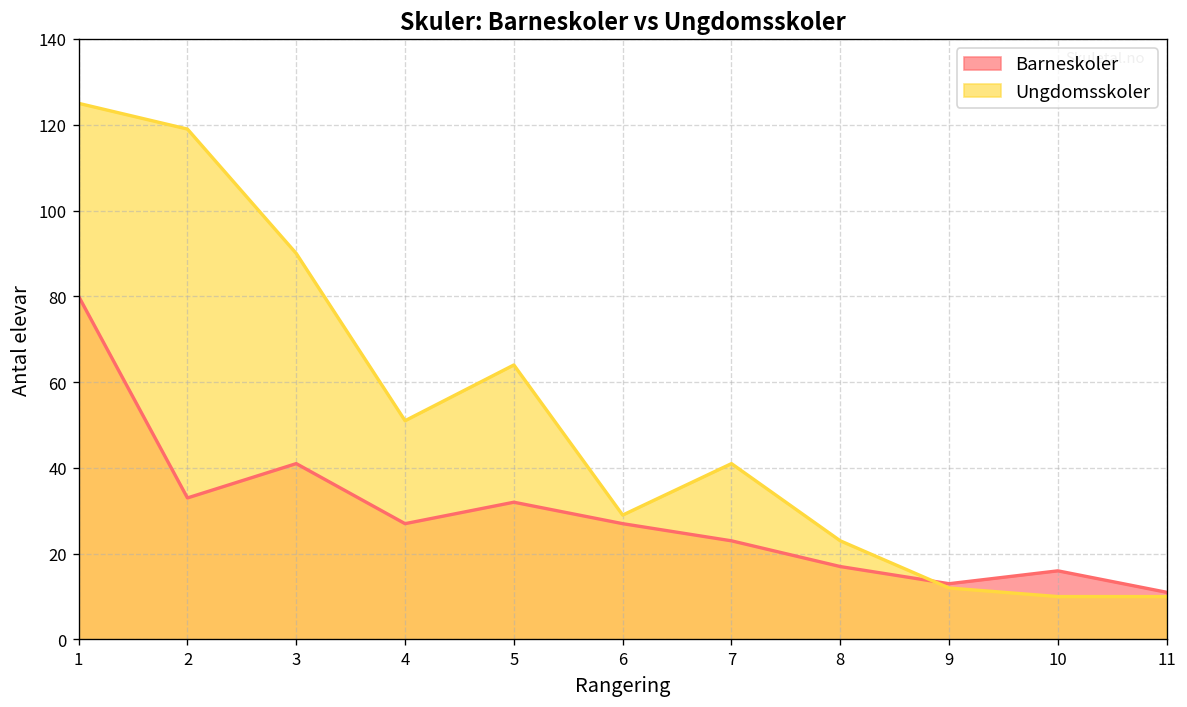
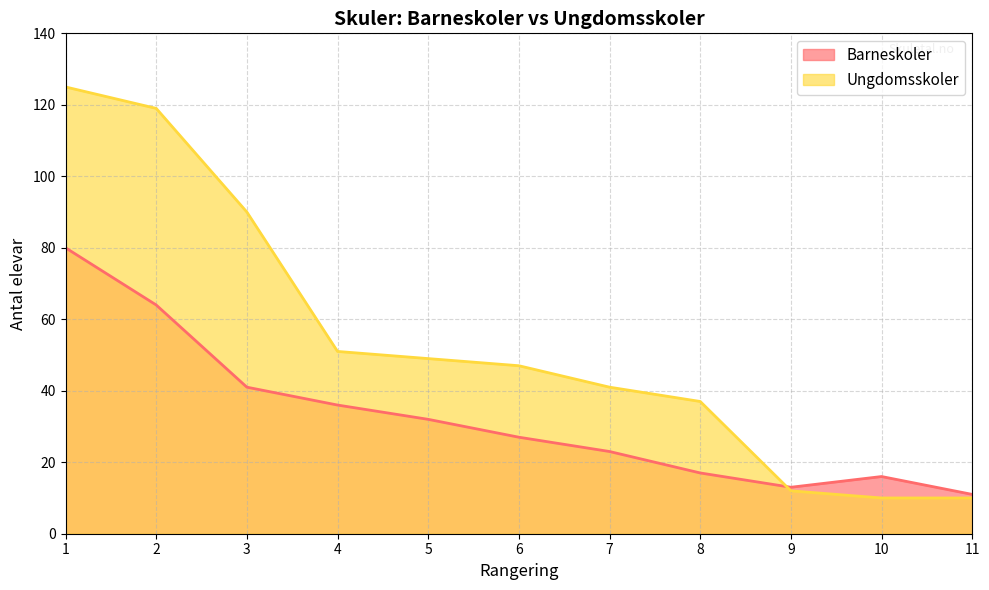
Barneskoler, 2: 33 -> 64
Barneskoler, 4: 27 -> 36
Ungdomsskoler, 5: 64 -> 49
Ungdomsskoler, 6: 29 -> 47
Ungdomsskoler, 8: 23 -> 37
